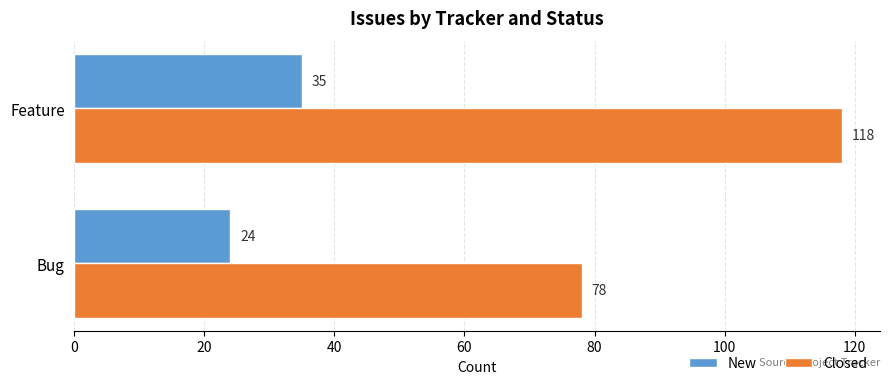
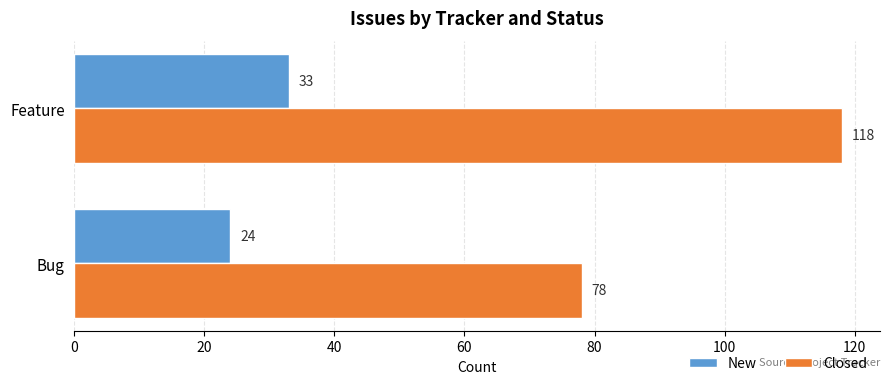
New, Feature: 35 -> 33
